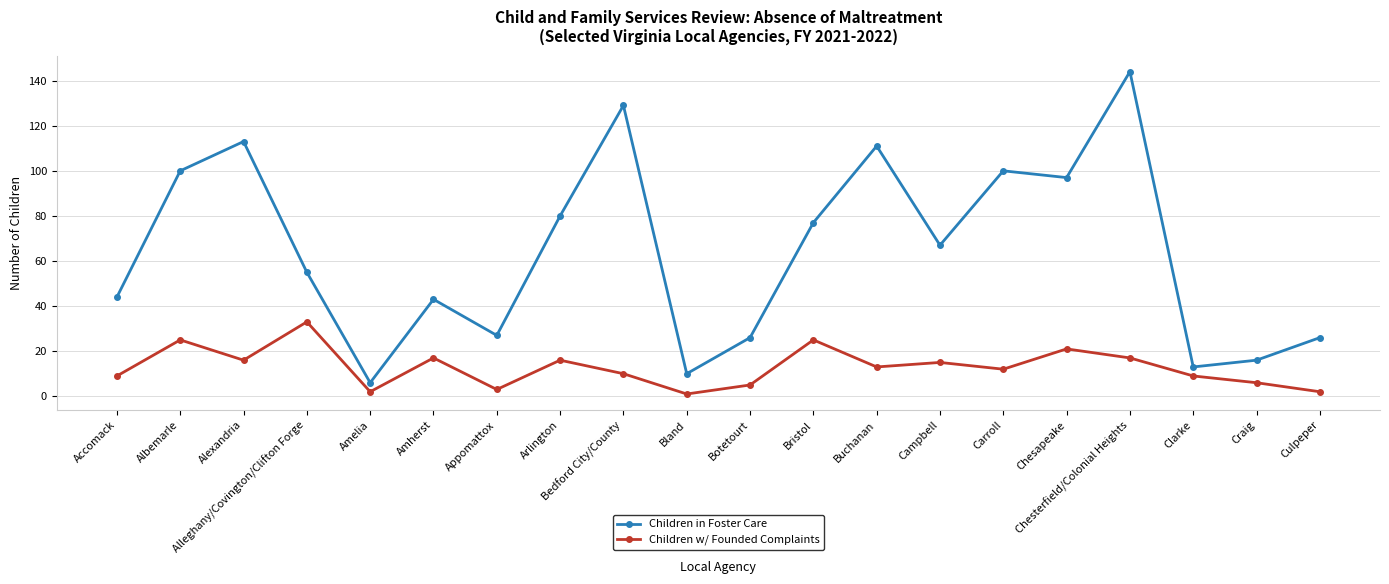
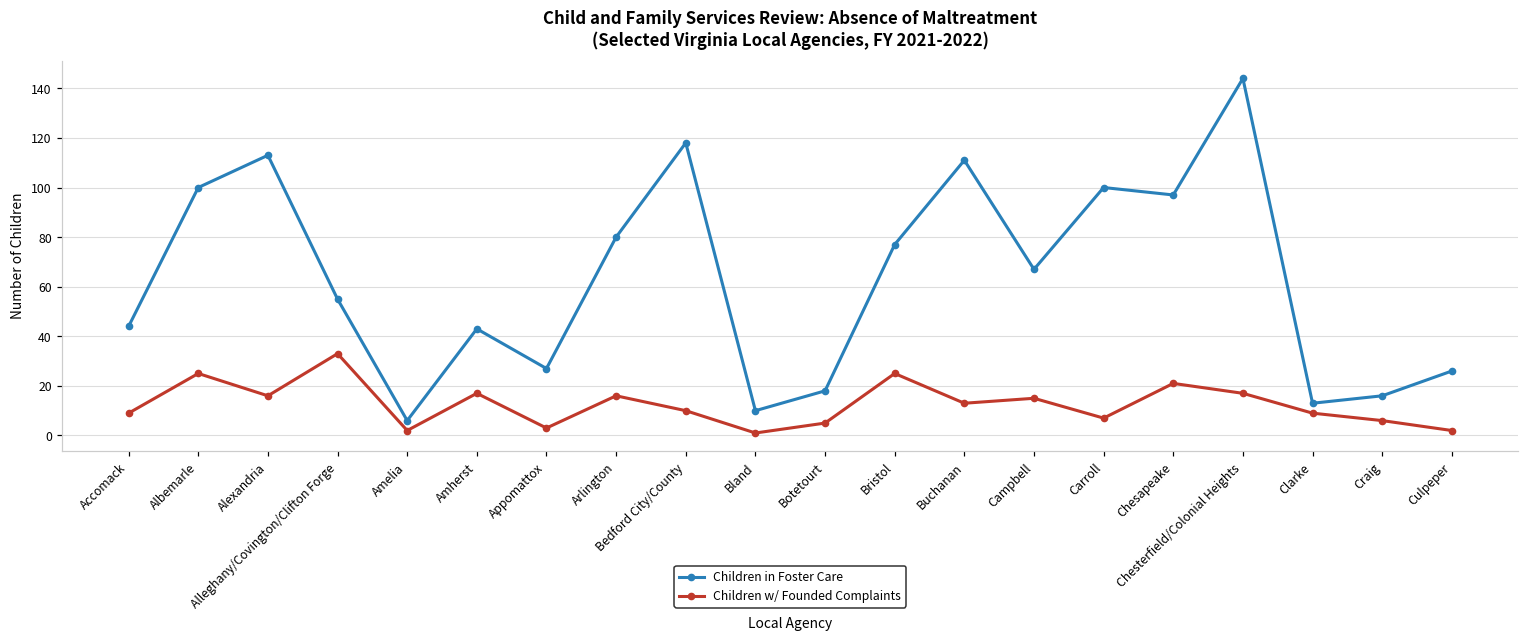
Children in Foster Care, Bedford City/County: 129 -> 118
Children in Foster Care, Botetourt: 26 -> 18
Children w/ Founded Complaints, Carroll: 12 -> 7
